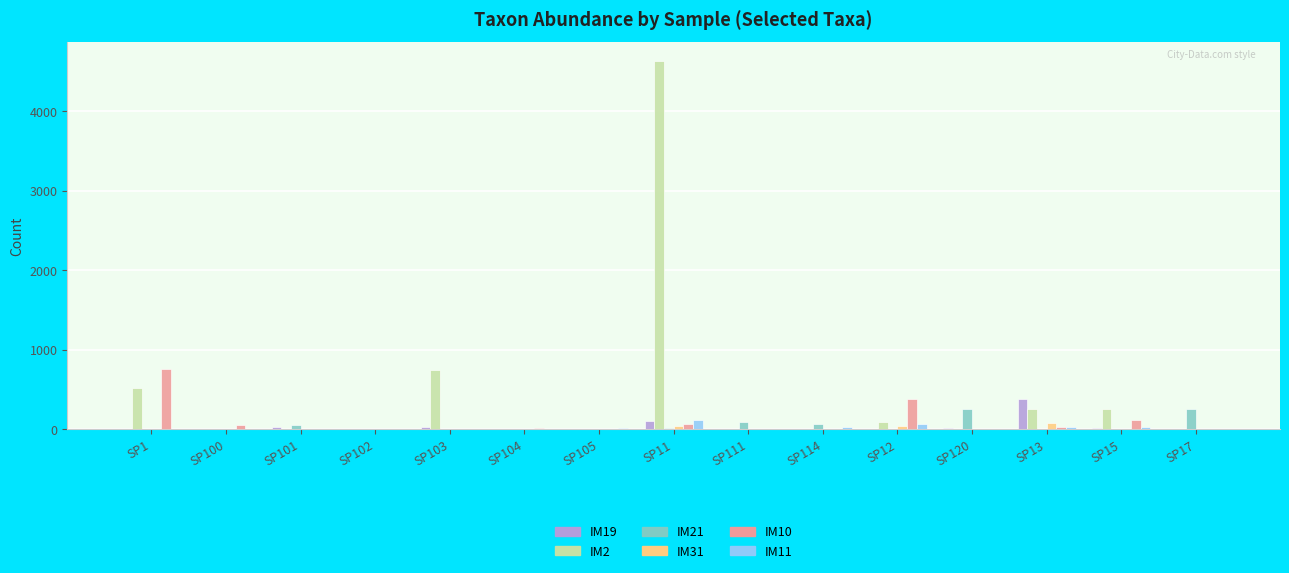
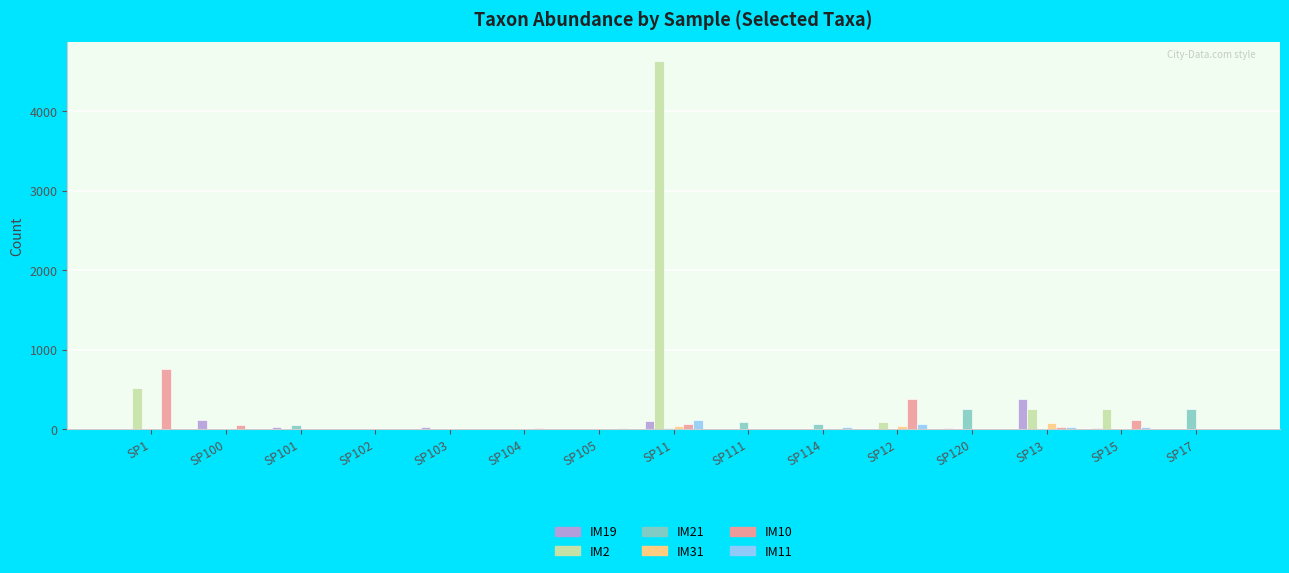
IM19, SP100: 0 -> 100
IM2, SP103: 700 -> 0
